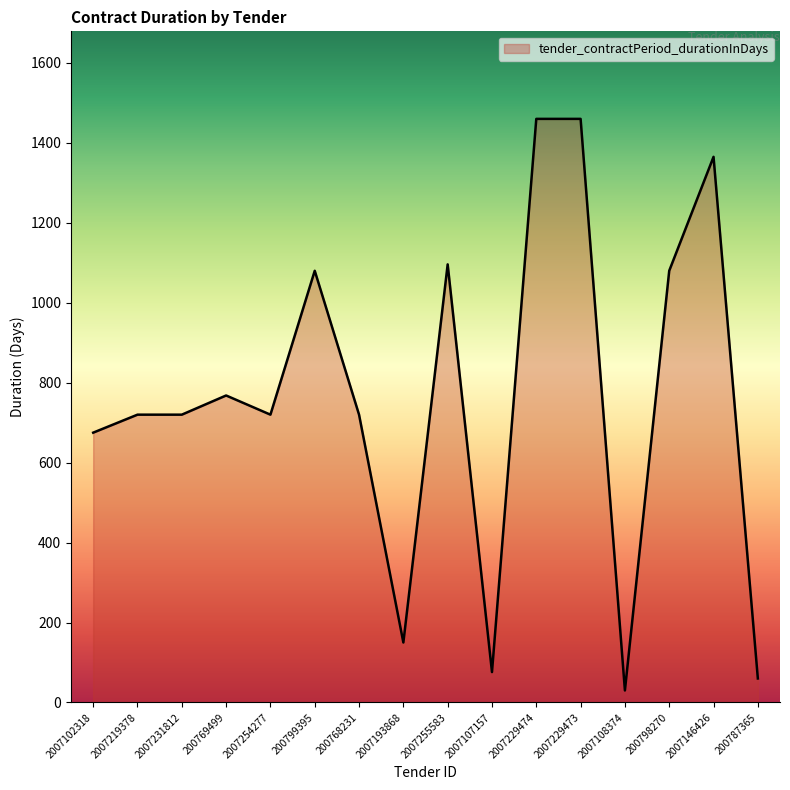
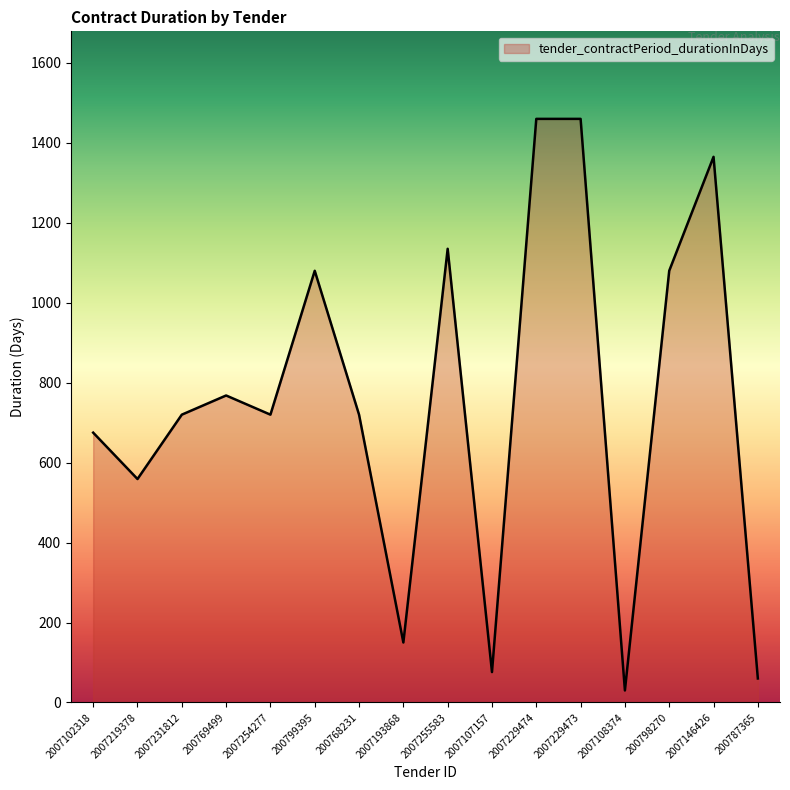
2007219378: 720 -> 560
2007255583: 1100 -> 1140
